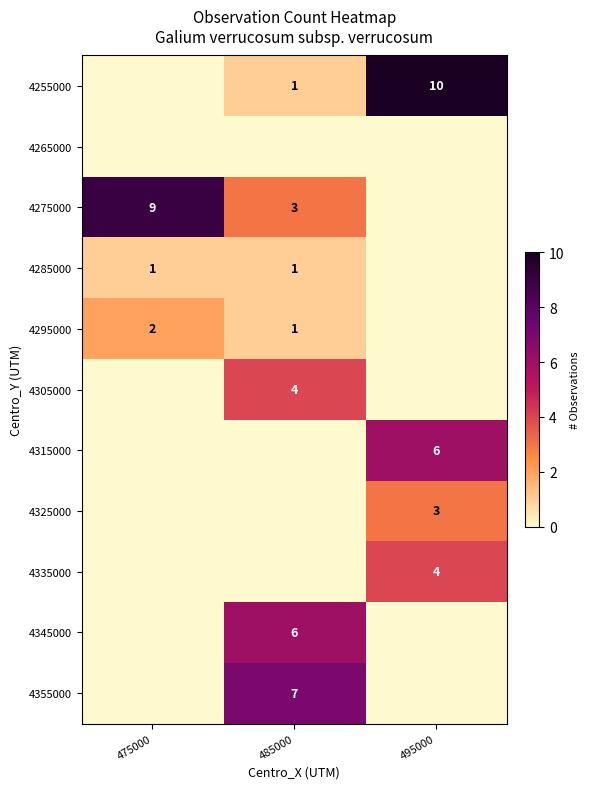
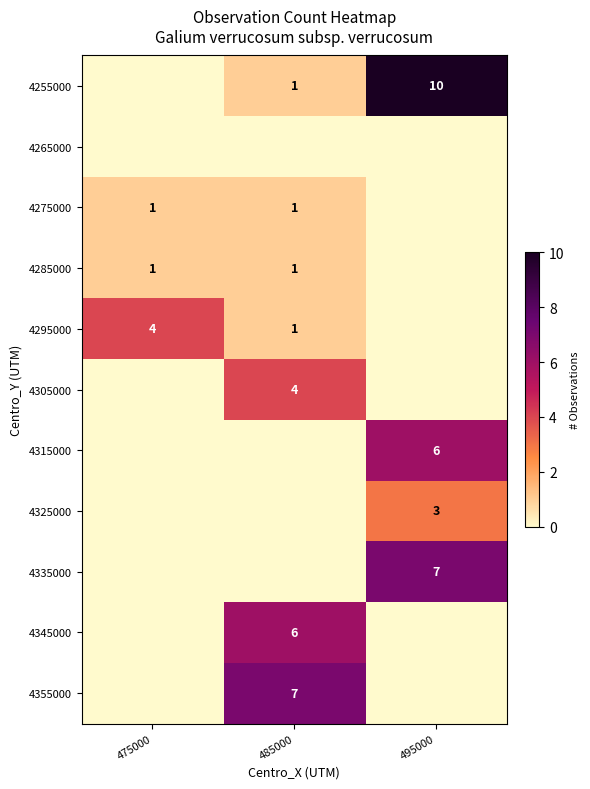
4275000, 475000: 9 -> 1
4275000, 485000: 3 -> 1
4295000, 475000: 2 -> 4
4335000, 495000: 4 -> 7
